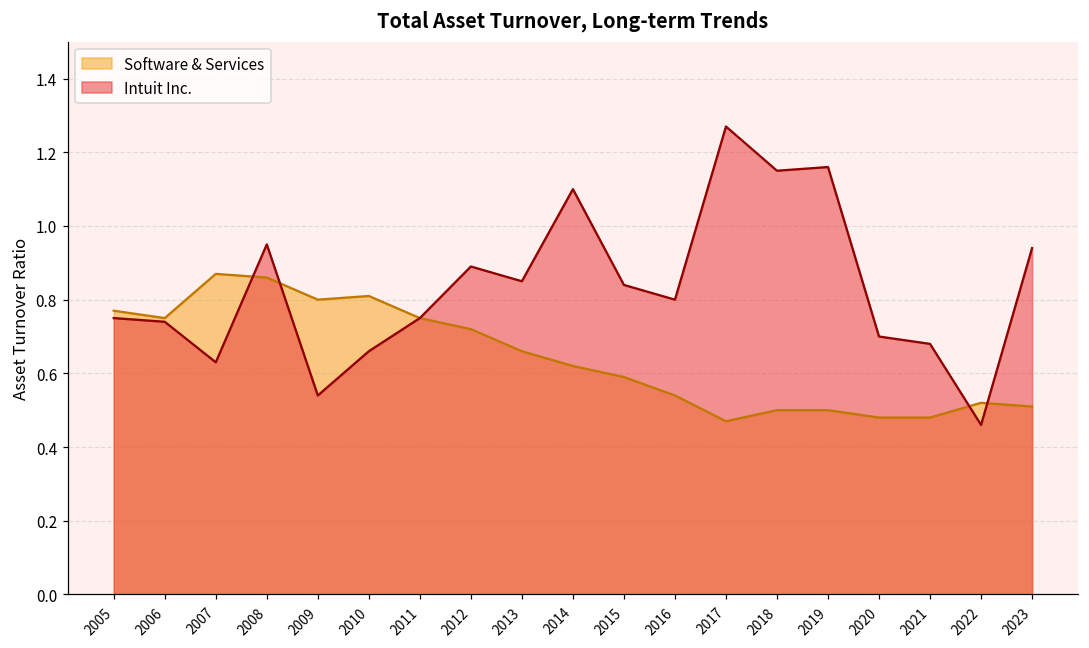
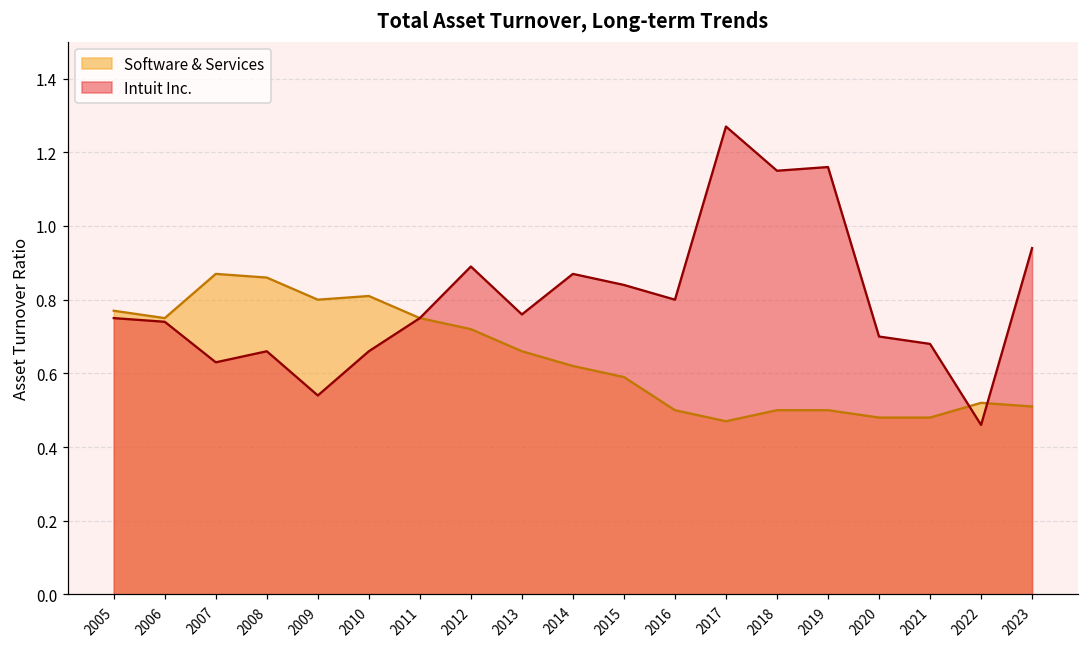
Intuit Inc., 2008: 0.95 -> 0.66
Intuit Inc., 2013: 0.85 -> 0.76
Intuit Inc., 2014: 1.10 -> 0.87
Software & Services, 2016: 0.54 -> 0.50
